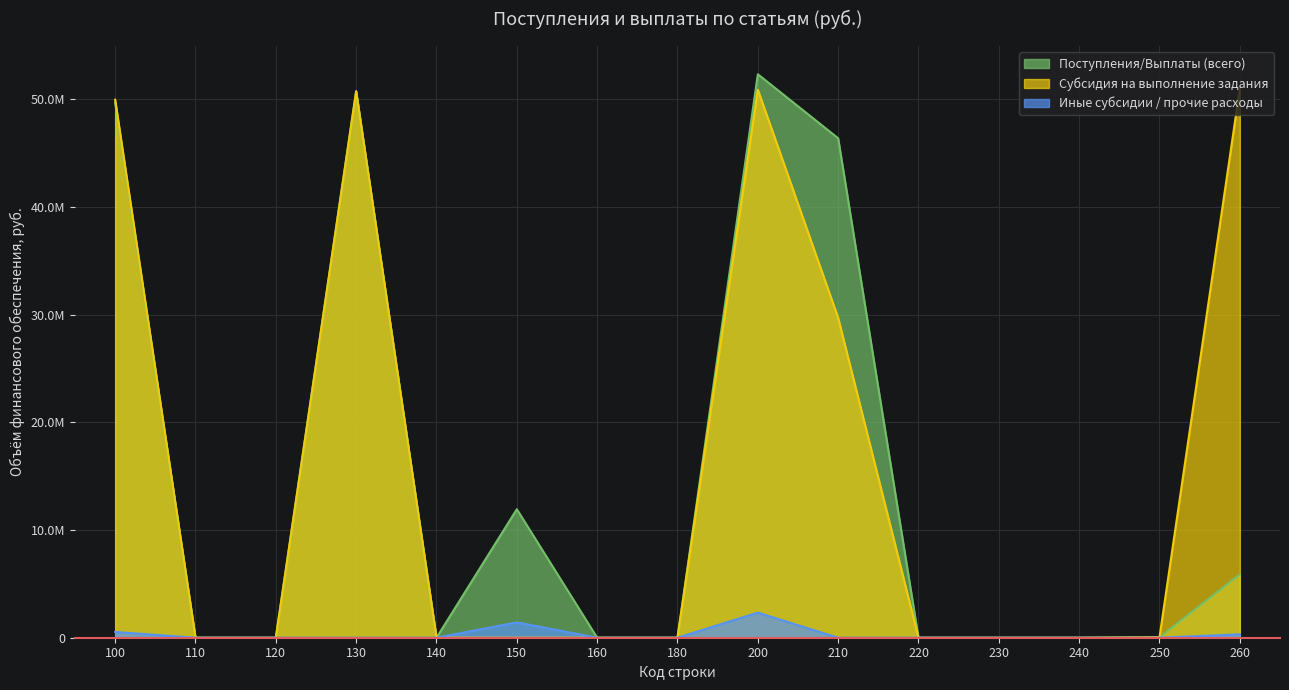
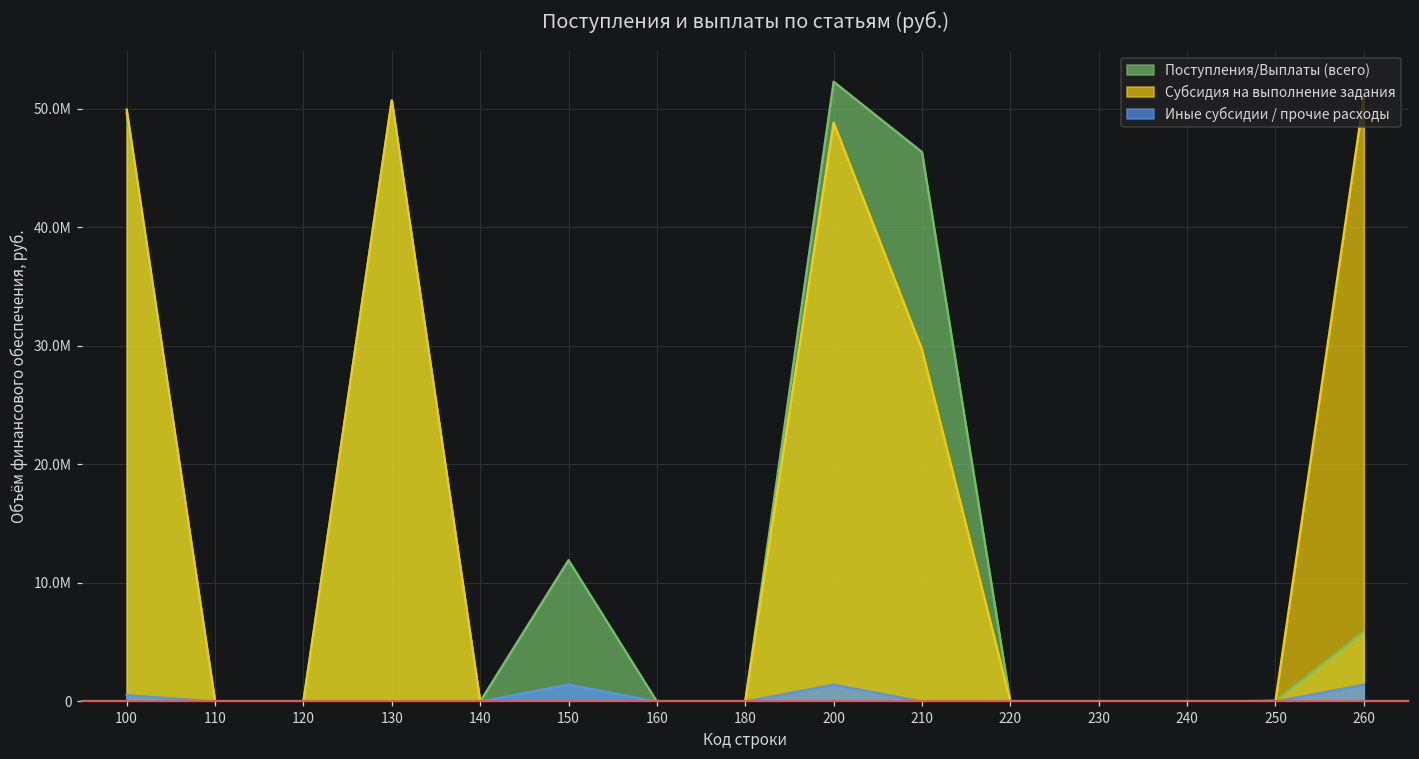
Субсидия на выполнение задания, 200: 50900000 -> 48900000
Иные субсидии / прочие расходы, 200: 2300000 -> 1400000
Иные субсидии / прочие расходы, 260: 300000 -> 1400000
